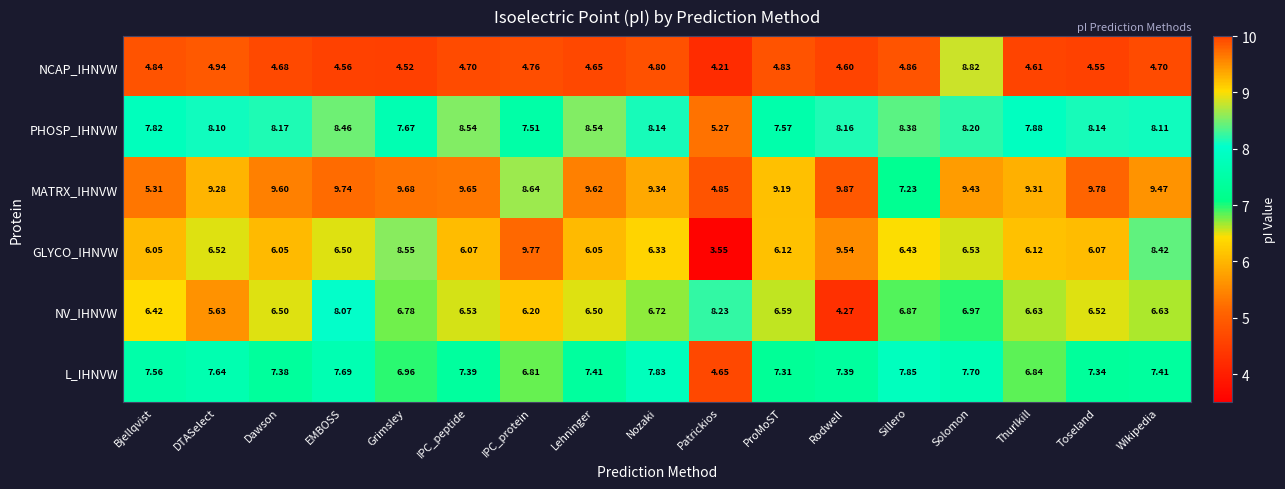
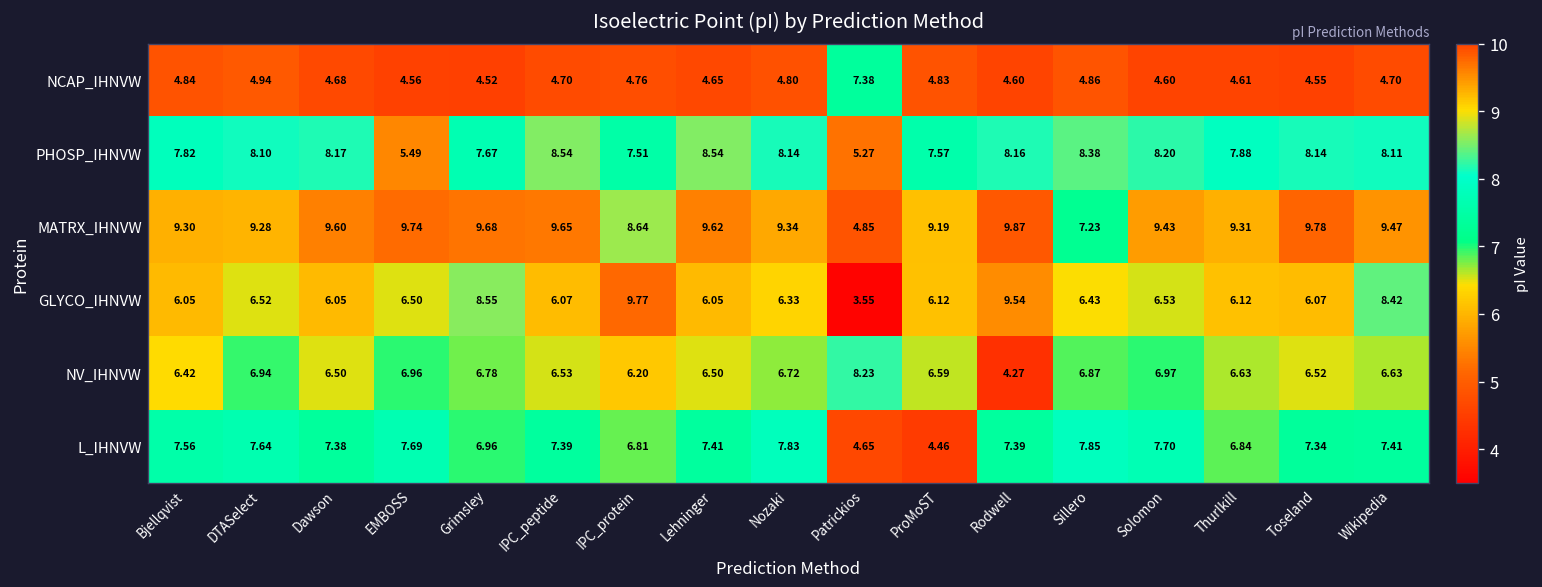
NCAP_IHNVW, Patrickios: 4.21 -> 7.38
NCAP_IHNVW, Solomon: 8.82 -> 4.60
PHOSP_IHNVW, EMBOSS: 8.46 -> 5.49
MATRX_IHNVW, Bjellqvist: 5.31 -> 9.30
NV_IHNVW, DTASelect: 5.63 -> 6.94
NV_IHNVW, EMBOSS: 8.07 -> 6.96
L_IHNVW, ProMoST: 7.31 -> 4.46
